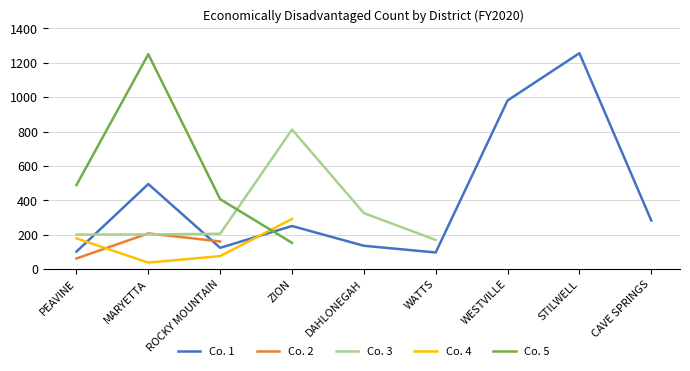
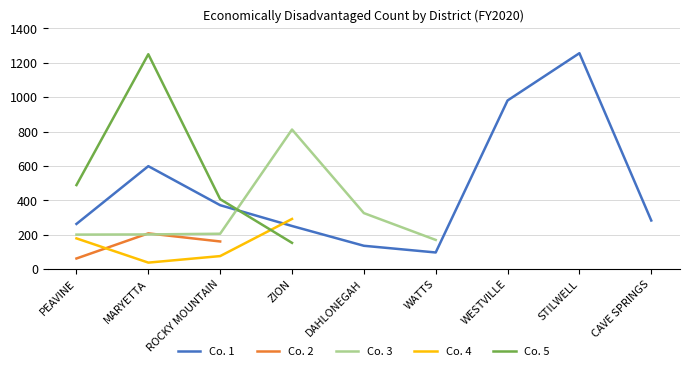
Co. 1, PEAVINE: 100 -> 260
Co. 1, MARYETTA: 500 -> 600
Co. 1, ROCKY MOUNTAIN: 120 -> 370
